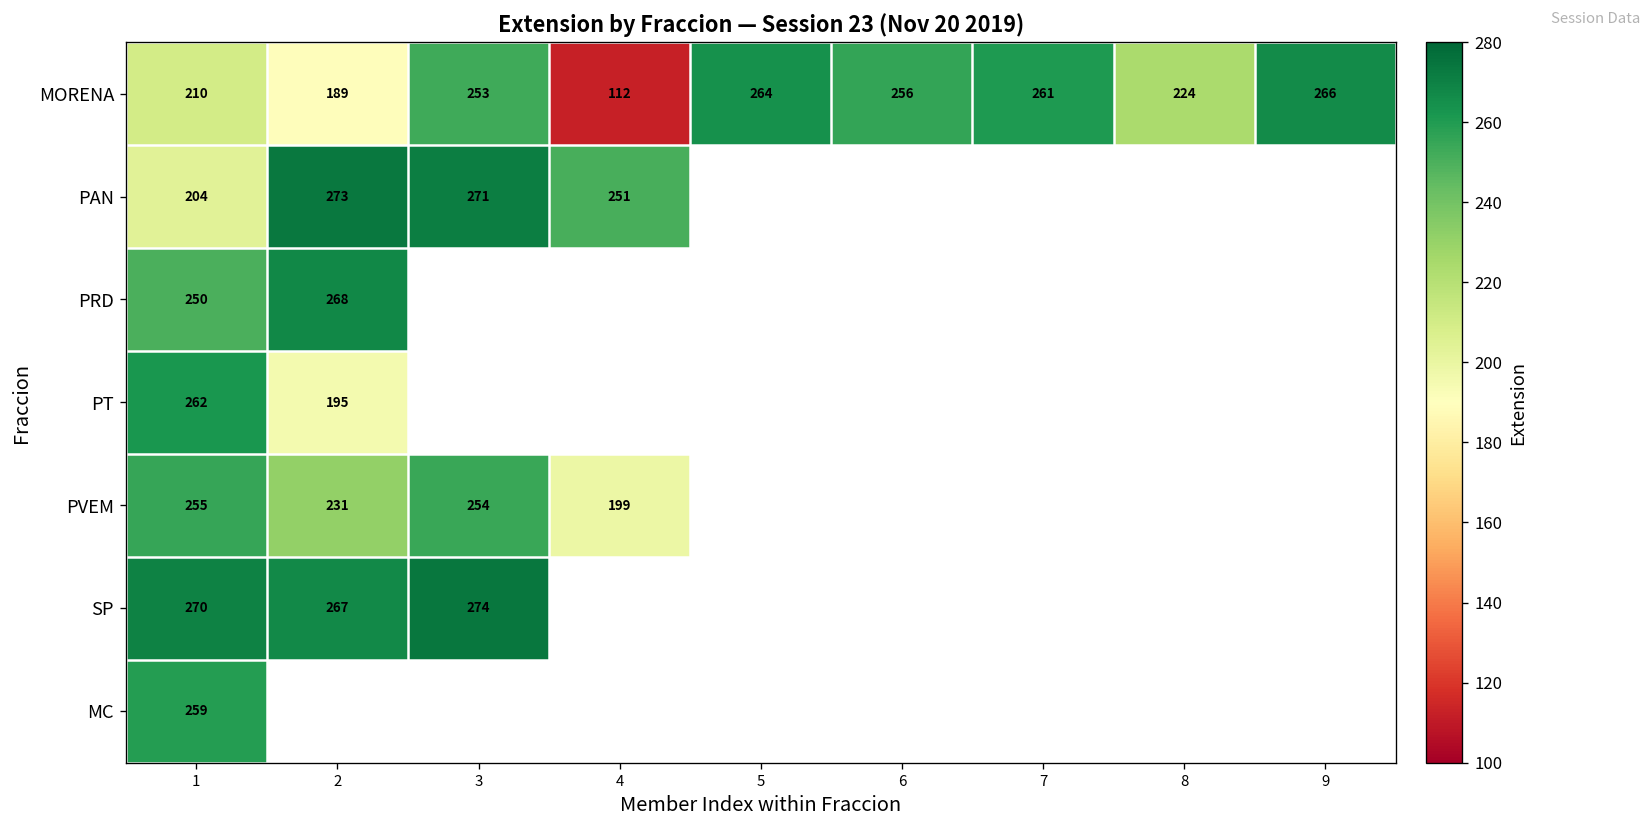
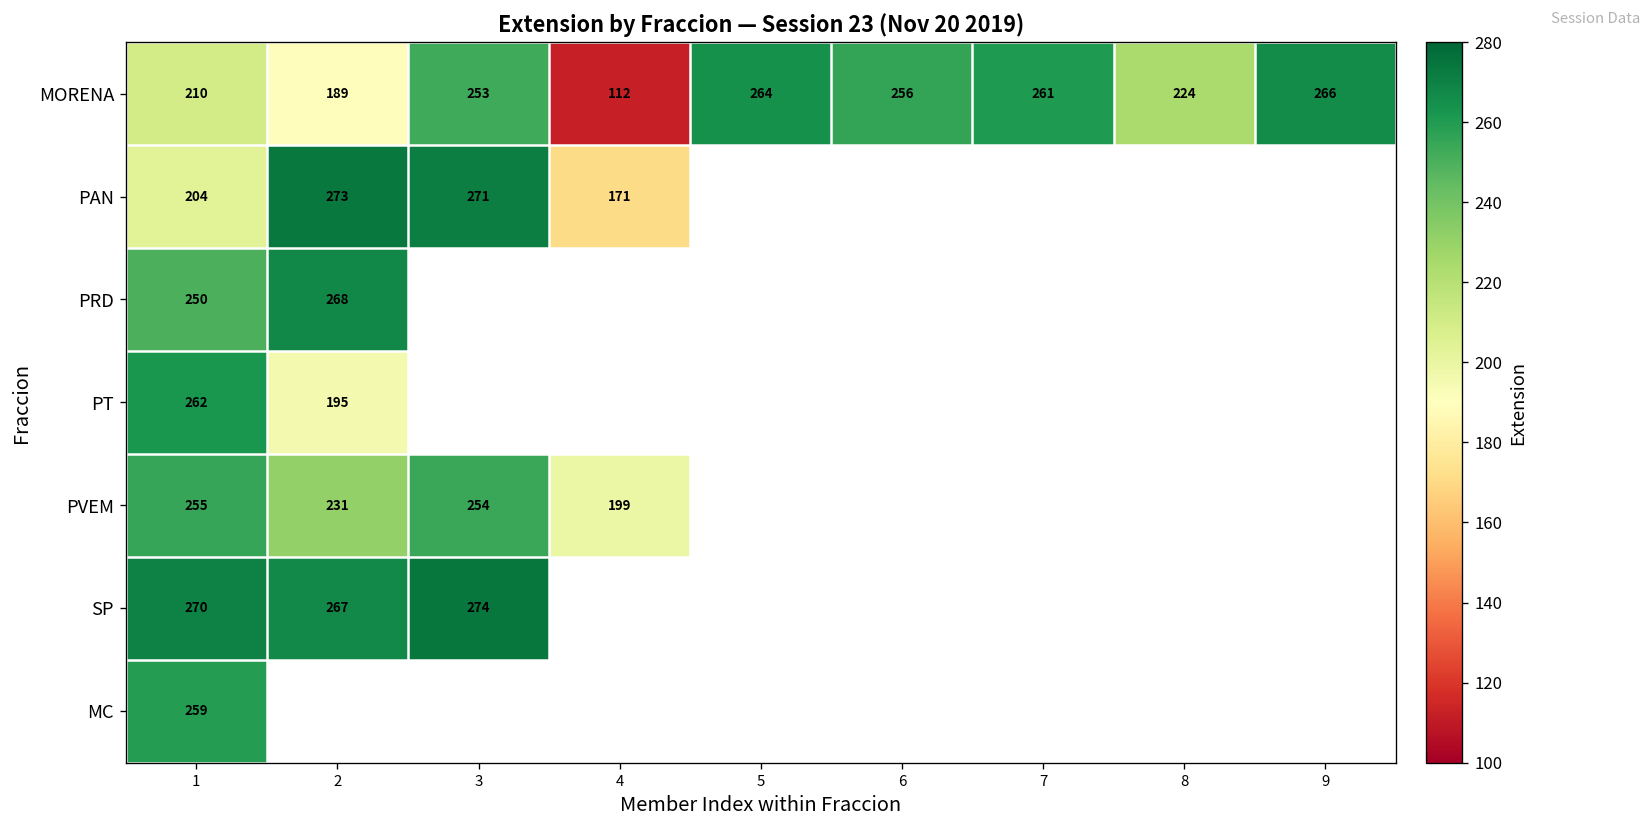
PAN, 4: 251 -> 171
